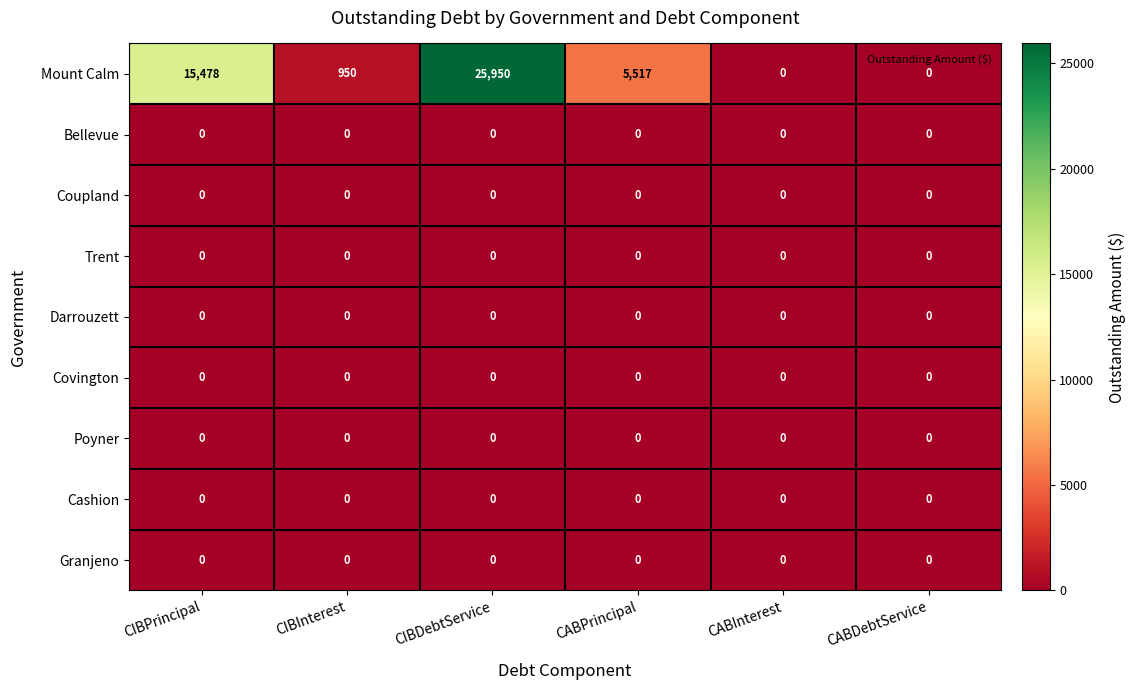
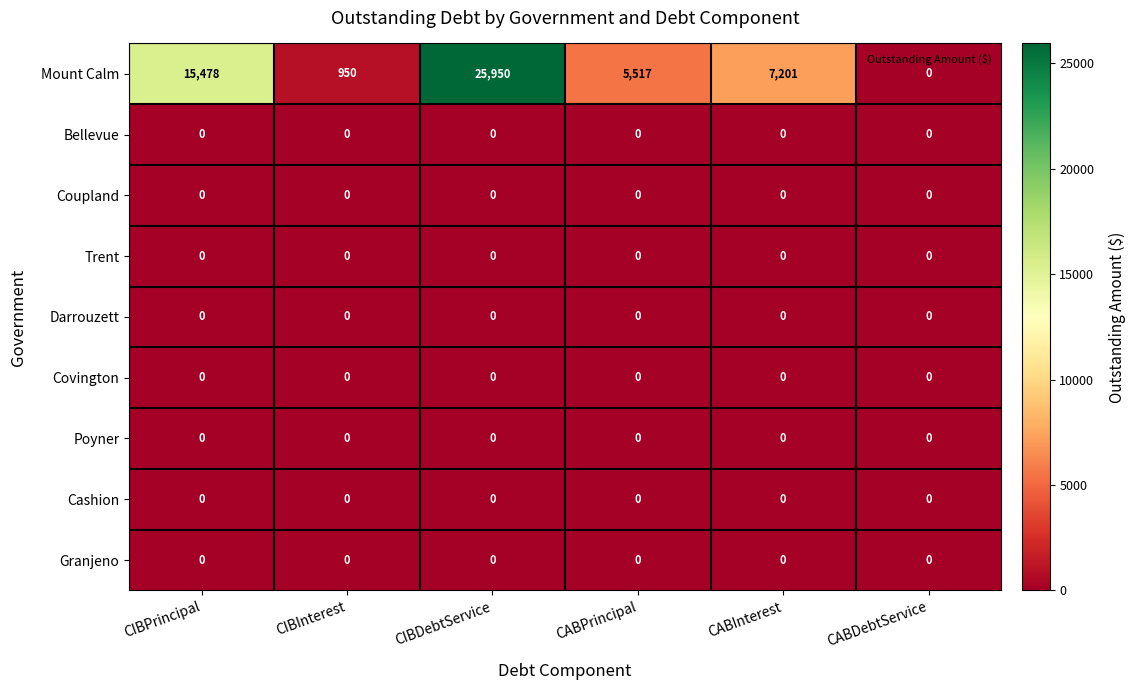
Mount Calm, CABInterest: 0 -> 7,201
